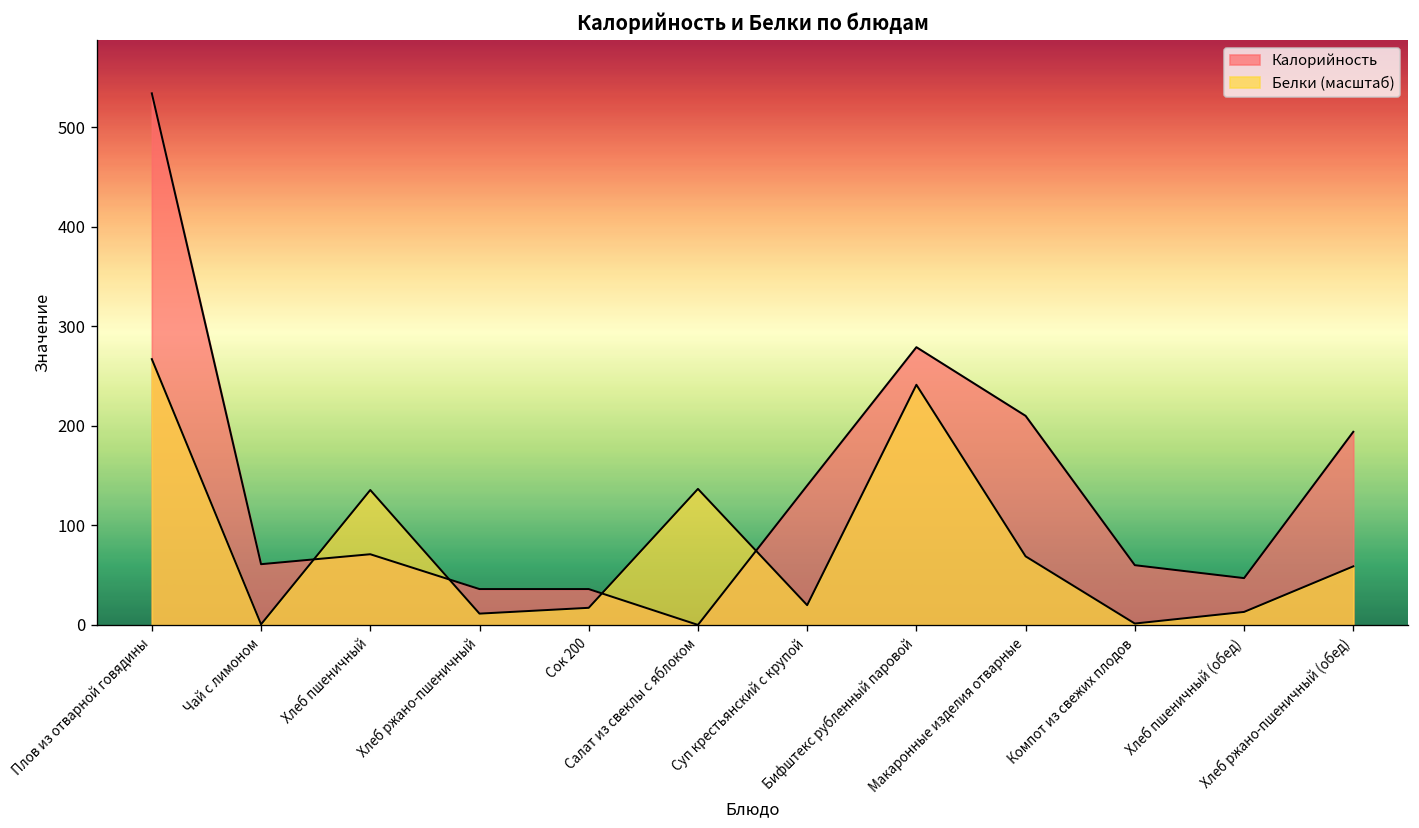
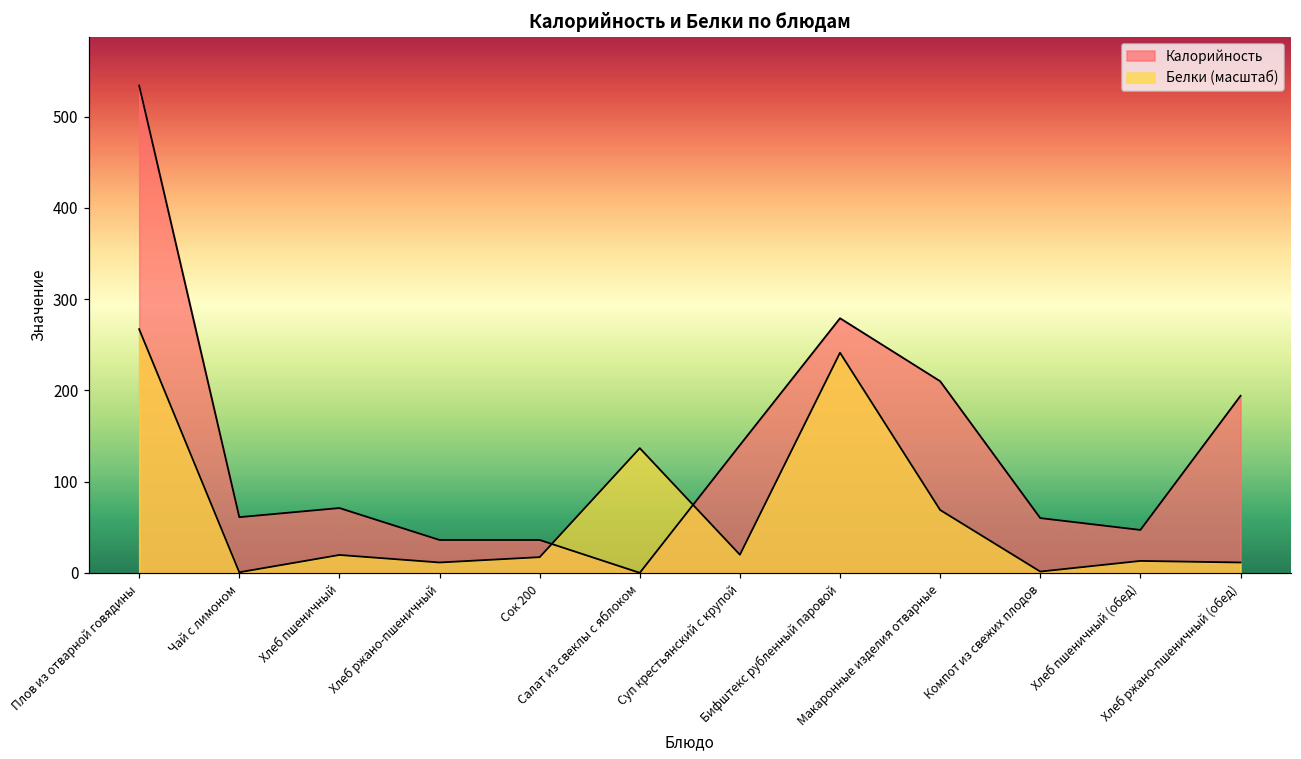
Белки (масштаб), Хлеб пшеничный: 140 -> 20
Белки (масштаб), Хлеб ржано-пшеничный (обед): 60 -> 10
